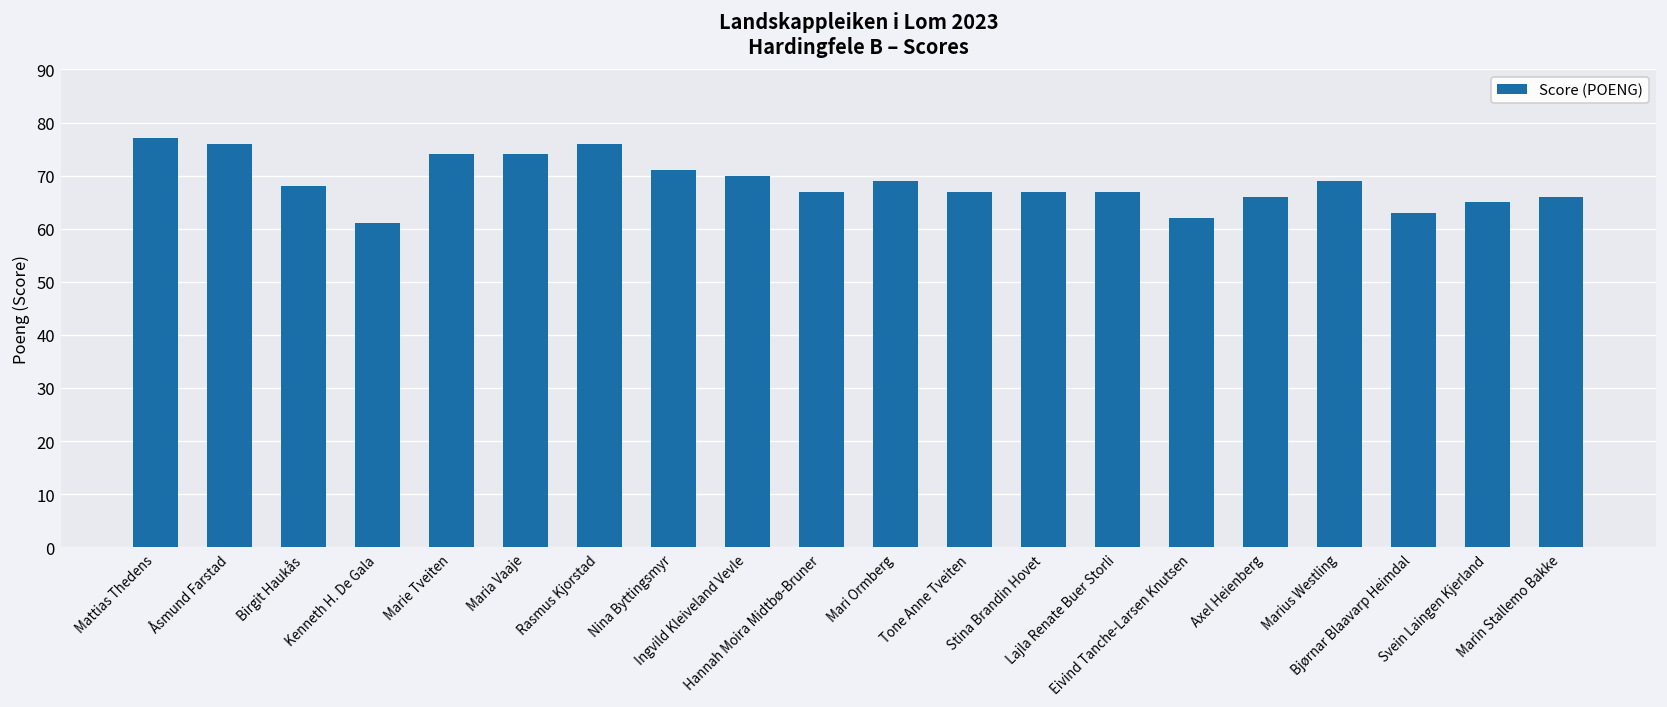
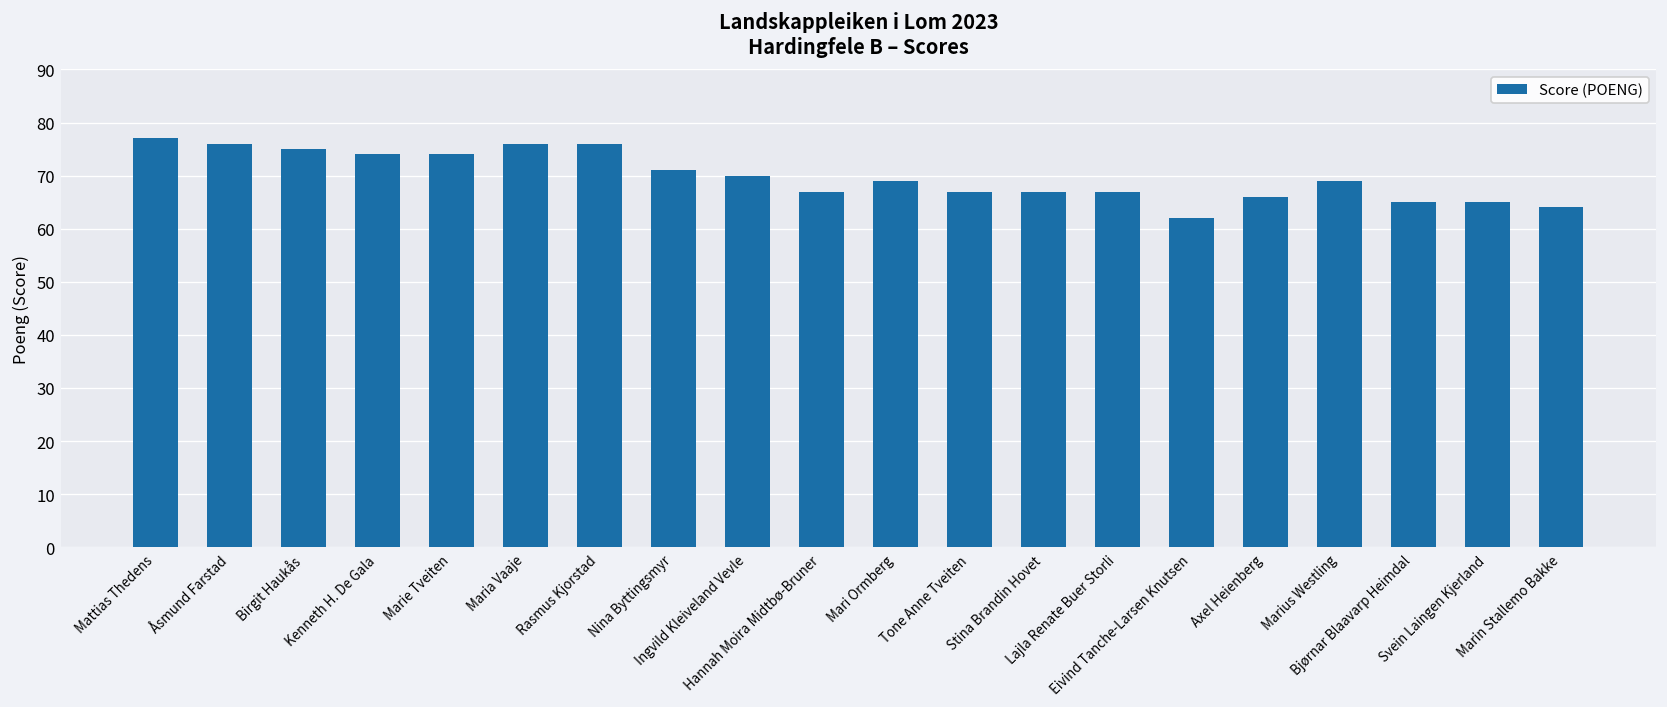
Birgit Haukås: 68 -> 75
Kenneth H. De Gala: 61 -> 74
Maria Vaaje: 74 -> 76
Bjørnar Blaavarp Heimdal: 63 -> 65
Marin Stallemo Bakke: 66 -> 64
